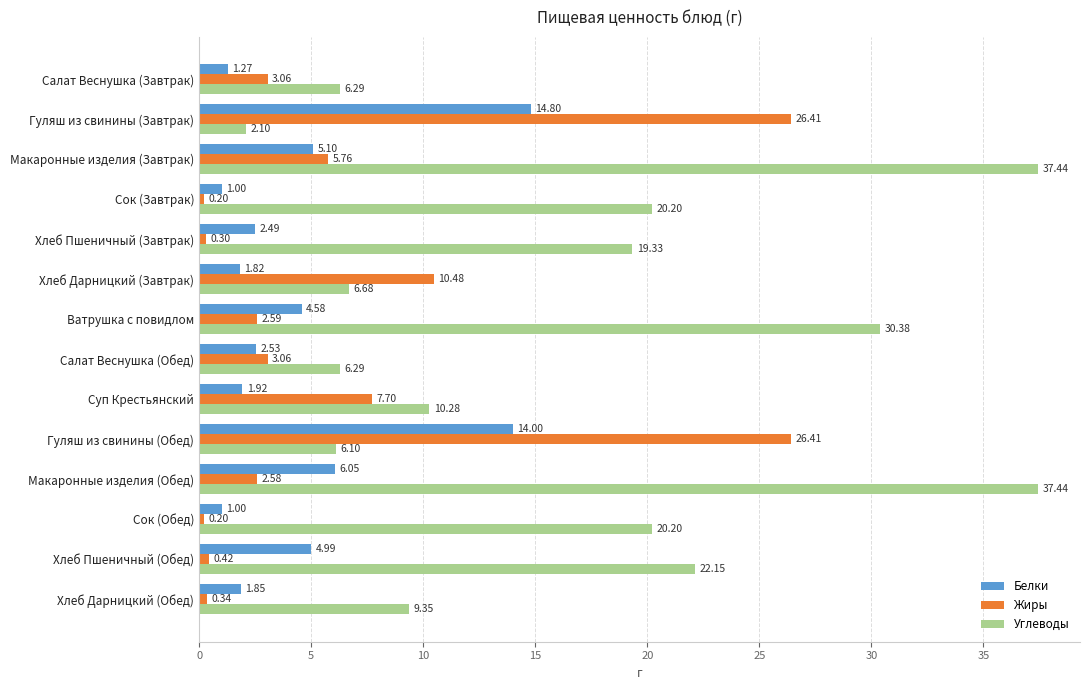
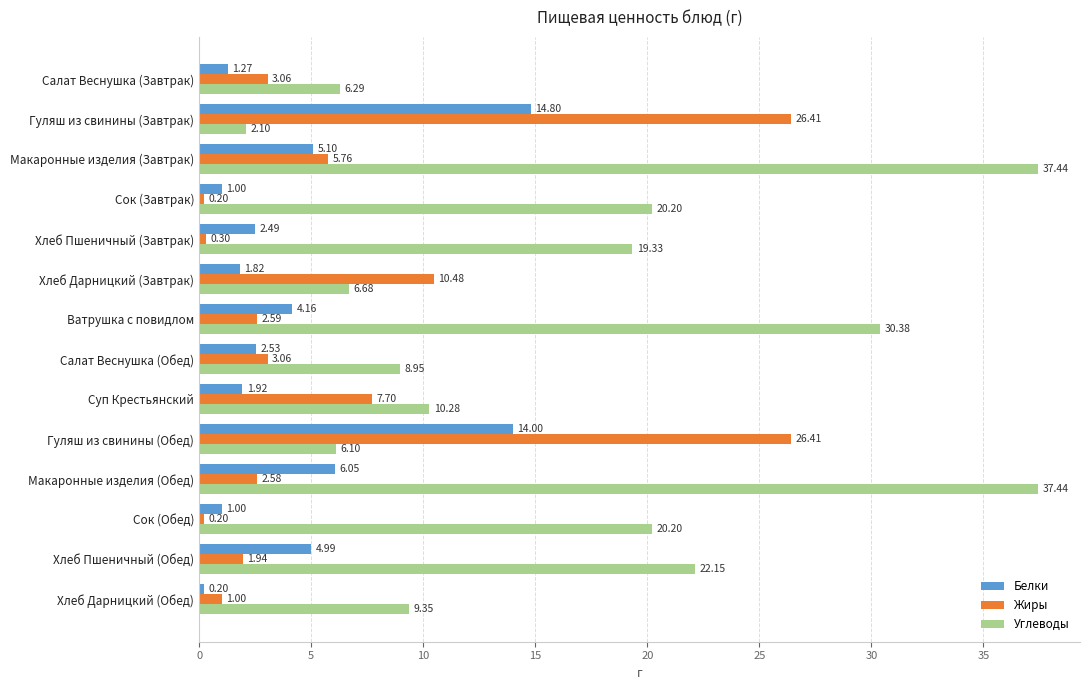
Белки, Ватрушка с повидлом: 4.58 -> 4.16
Углеводы, Салат Веснушка (Обед): 6.29 -> 8.95
Жиры, Хлеб Пшеничный (Обед): 0.42 -> 1.94
Белки, Хлеб Дарницкий (Обед): 1.85 -> 0.20
Жиры, Хлеб Дарницкий (Обед): 0.34 -> 1.00
